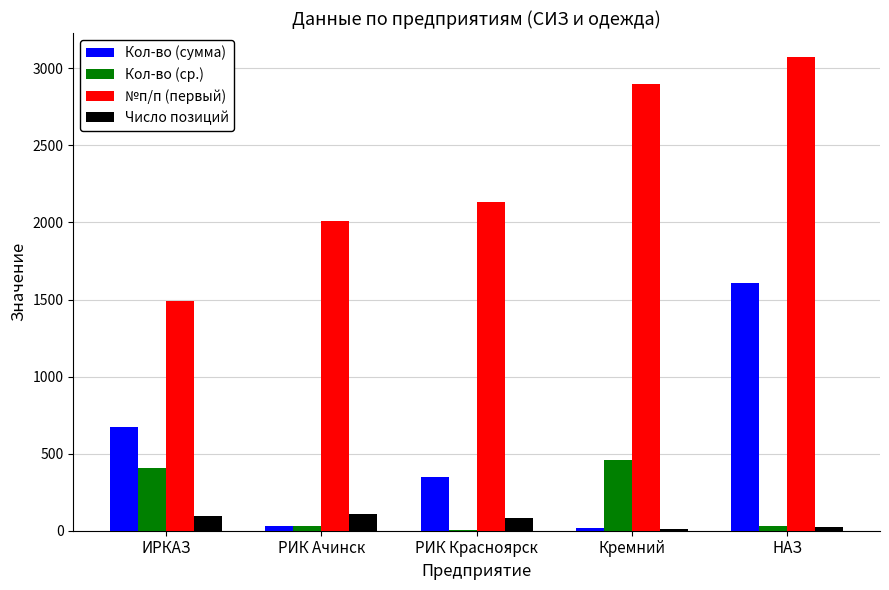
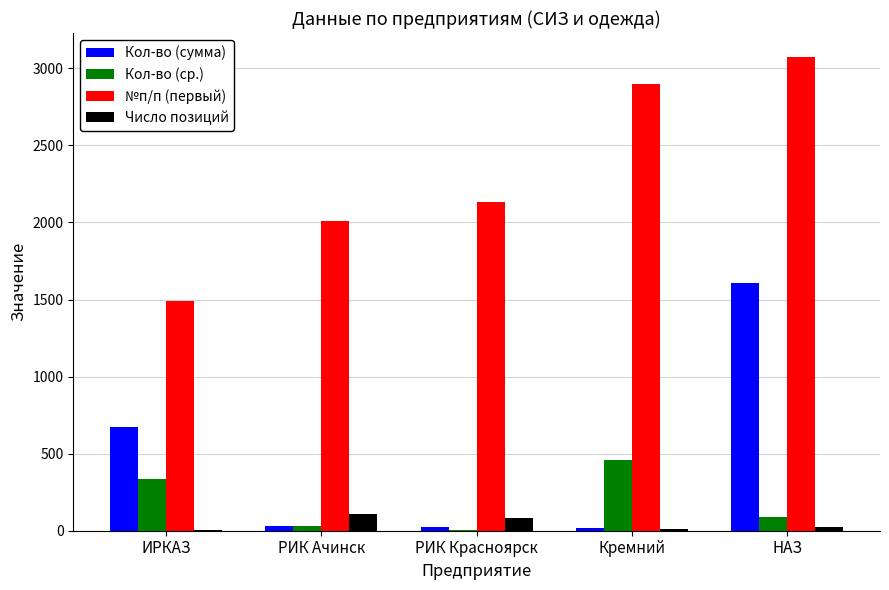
Кол-во (ср.), ИРКАЗ: 410 -> 340
Число позиций, ИРКАЗ: 100 -> 0
Кол-во (сумма), РИК Красноярск: 350 -> 20
Кол-во (ср.), НАЗ: 30 -> 90
